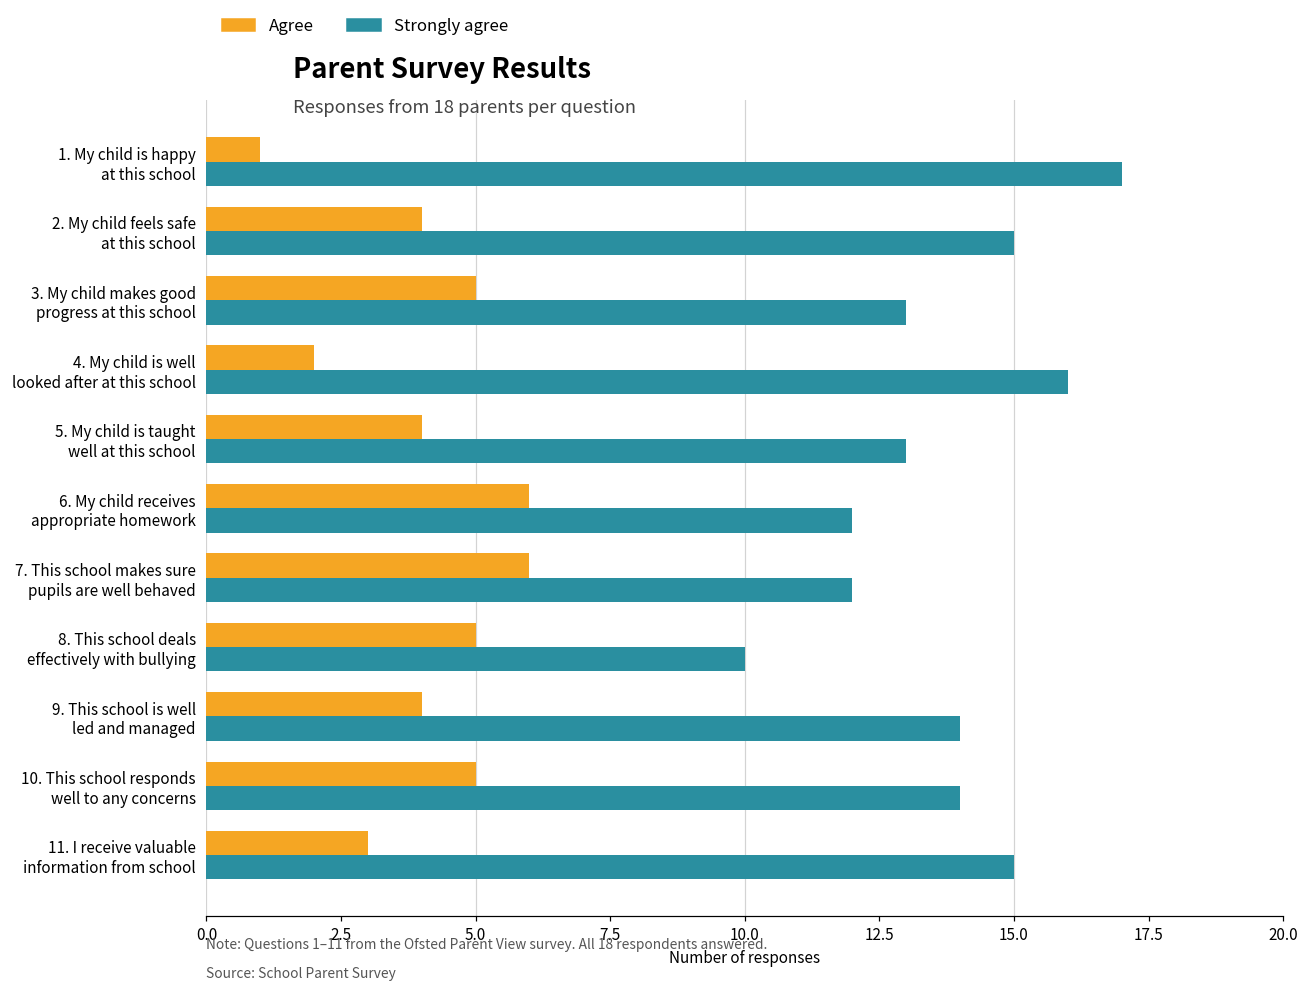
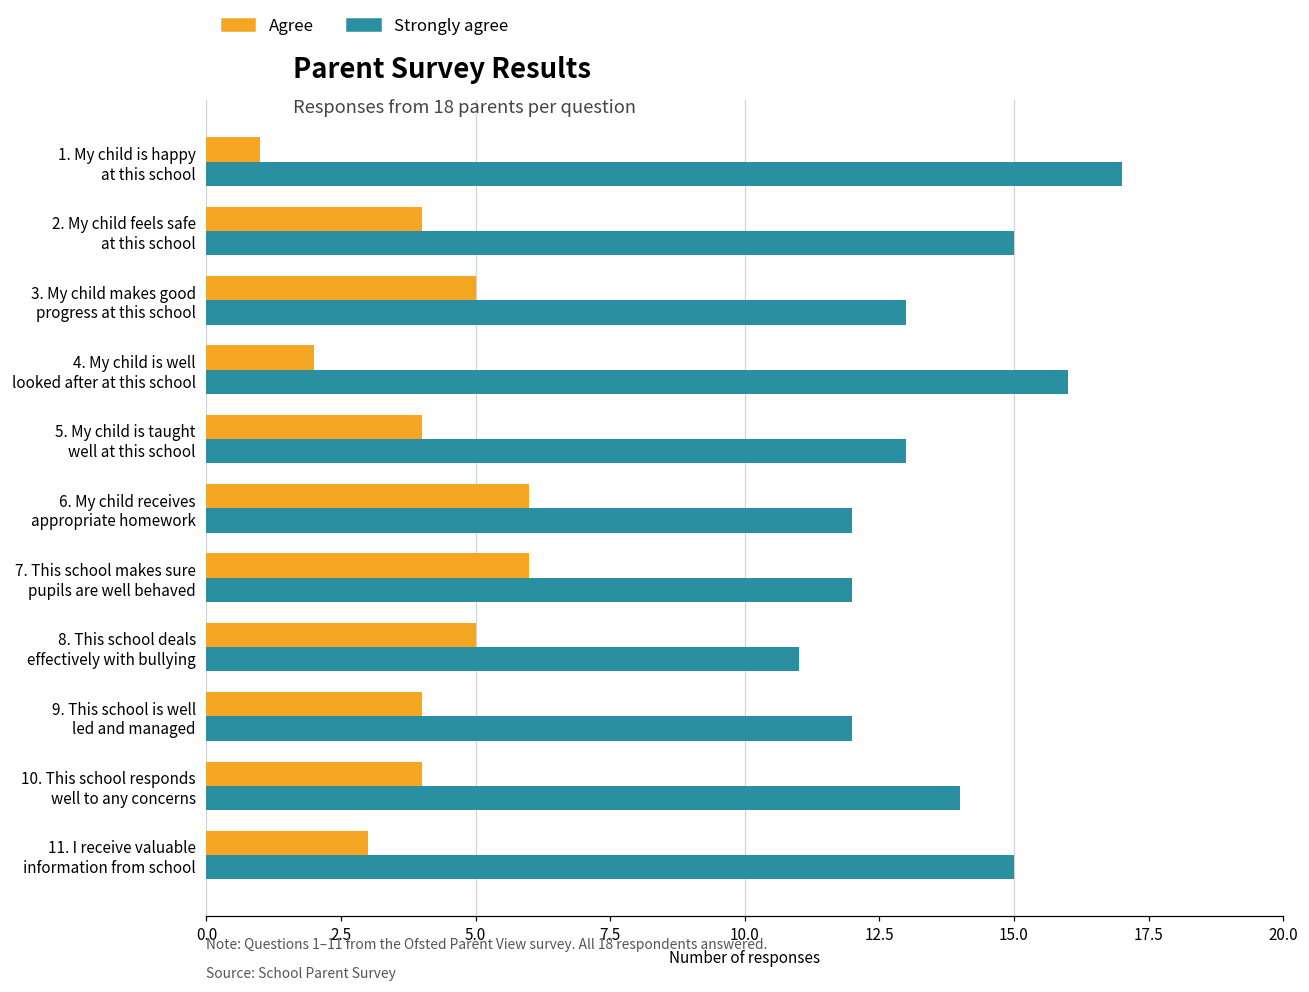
Strongly agree, 8. This school deals effectively with bullying: 10 -> 11
Strongly agree, 9. This school is well led and managed: 14 -> 12
Agree, 10. This school responds well to any concerns: 5 -> 4
